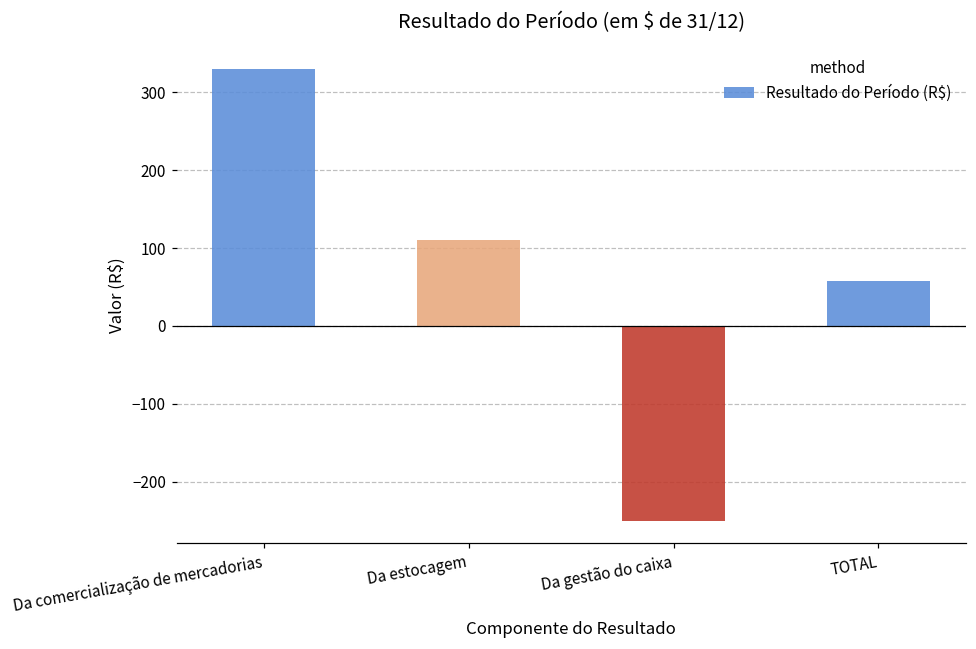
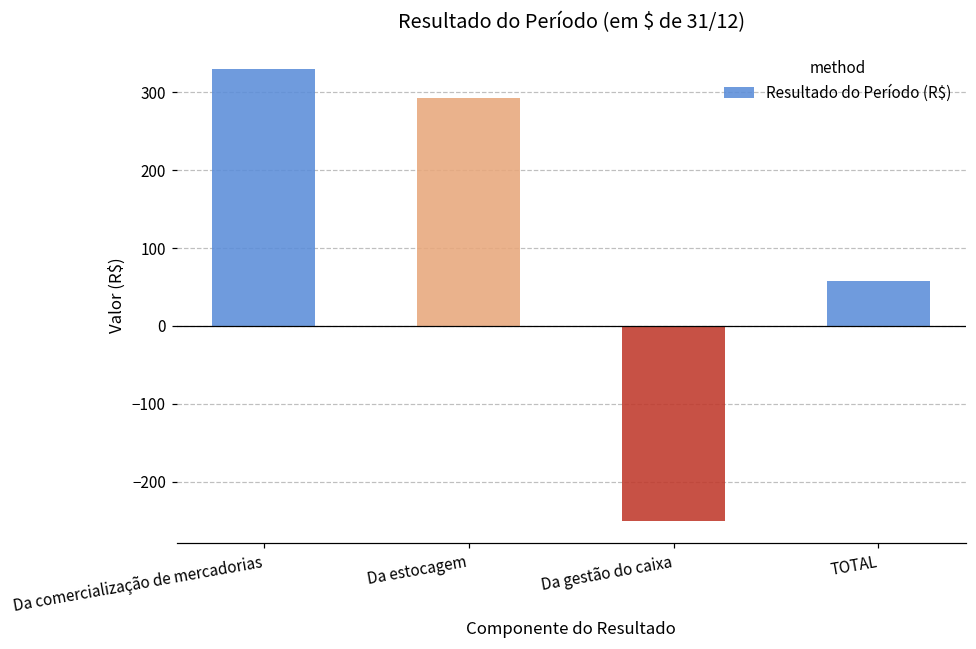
Da estocagem: 110 -> 290
